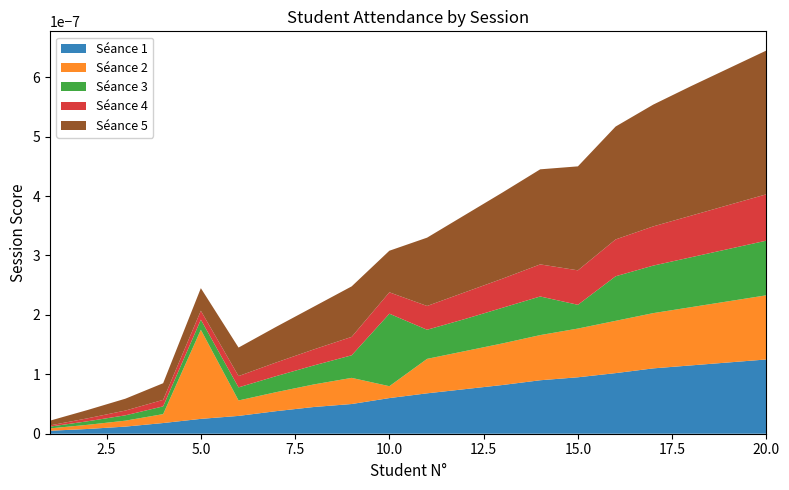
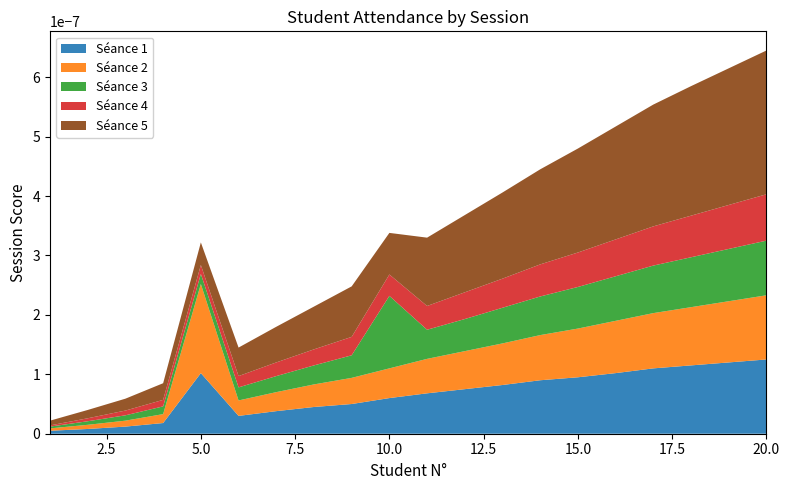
Séance 1, 5.0: 0.00000003 -> 0.00000010
Séance 2, 10.0: 0.00000002 -> 0.00000005
Séance 3, 15.0: 0.00000004 -> 0.00000007
